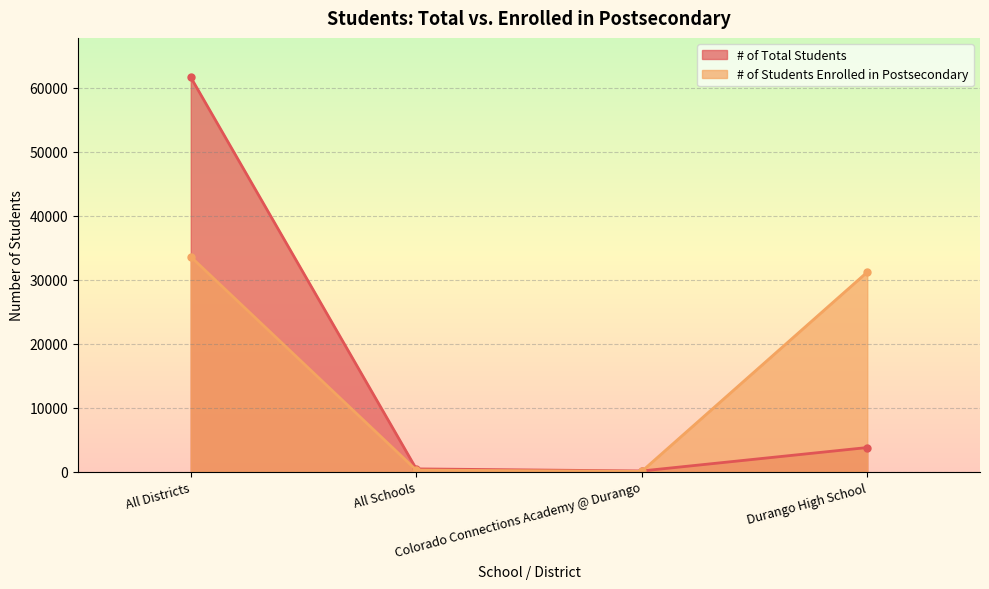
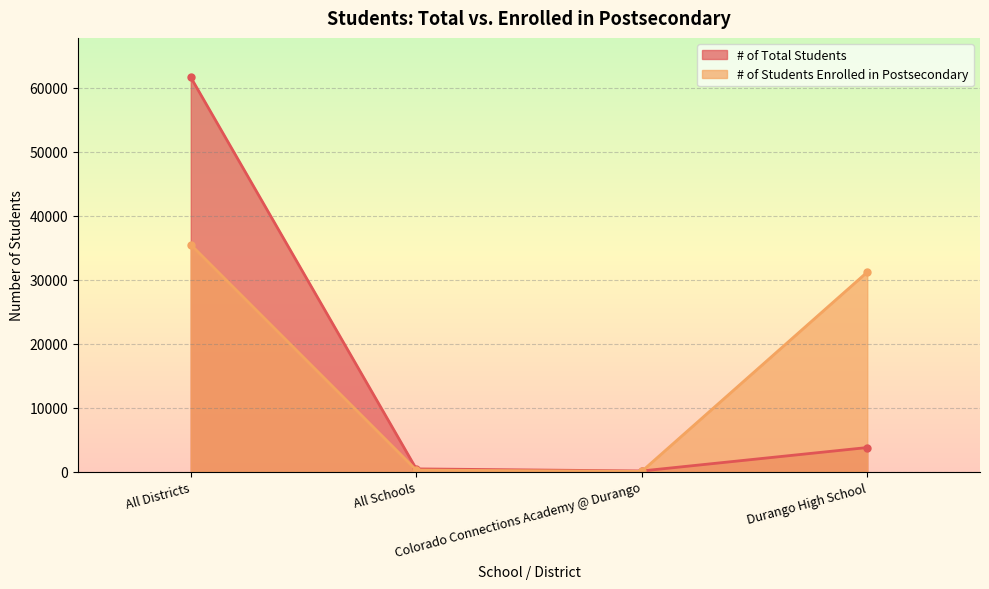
# of Students Enrolled in Postsecondary, All Districts: 34000 -> 35000
